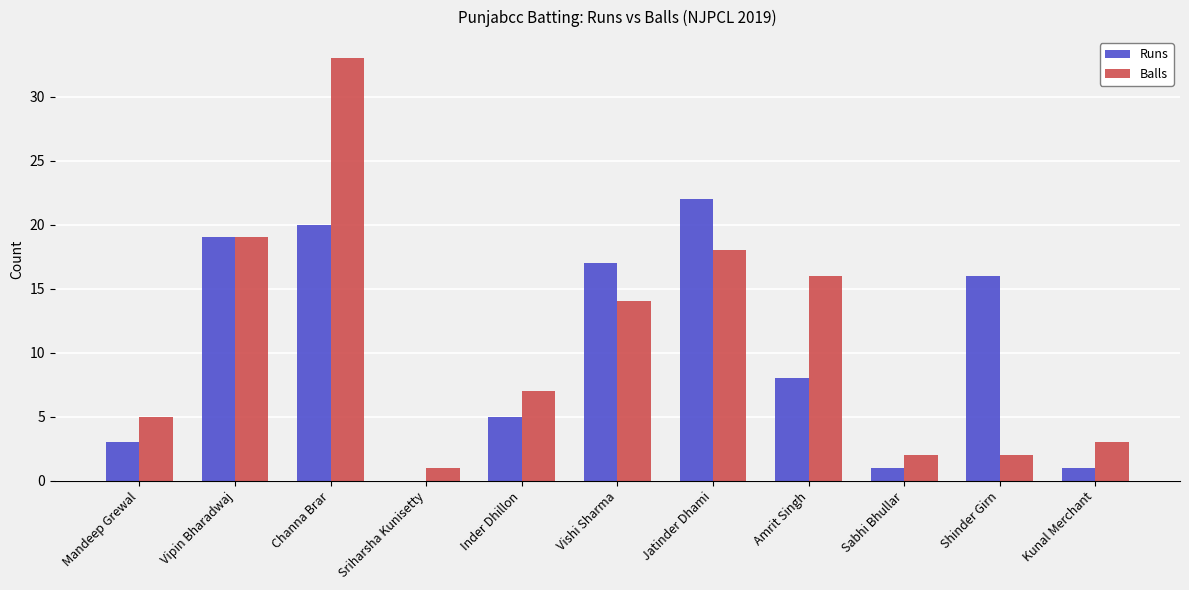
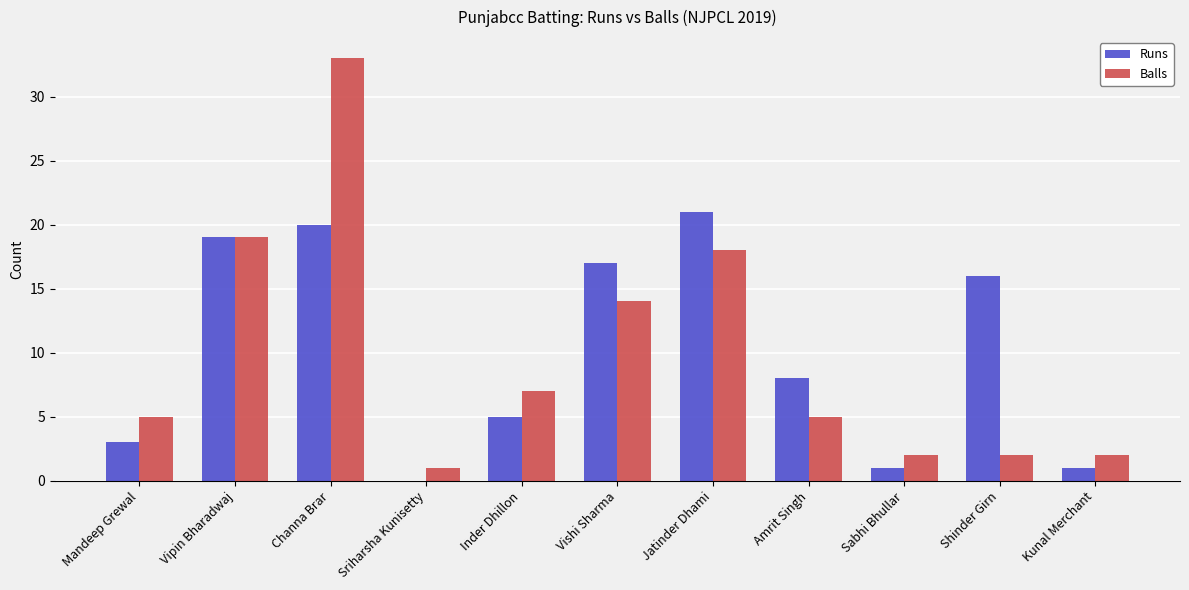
Runs, Jatinder Dhami: 22 -> 21
Balls, Amrit Singh: 16 -> 5
Balls, Kunal Merchant: 3 -> 2
